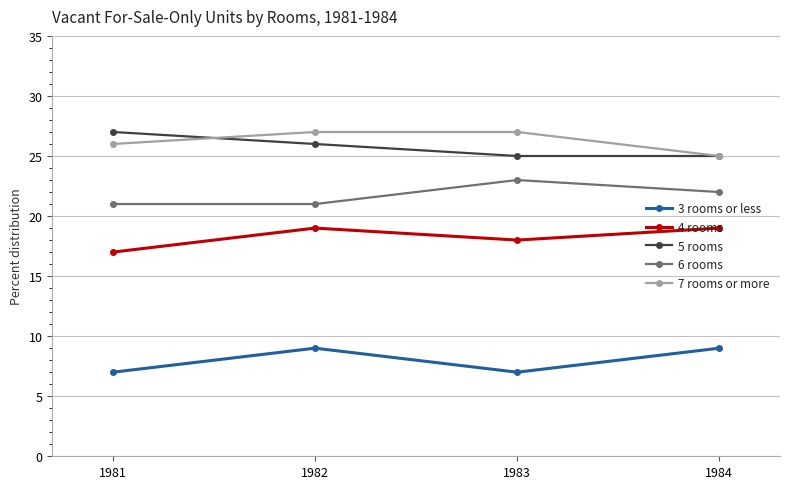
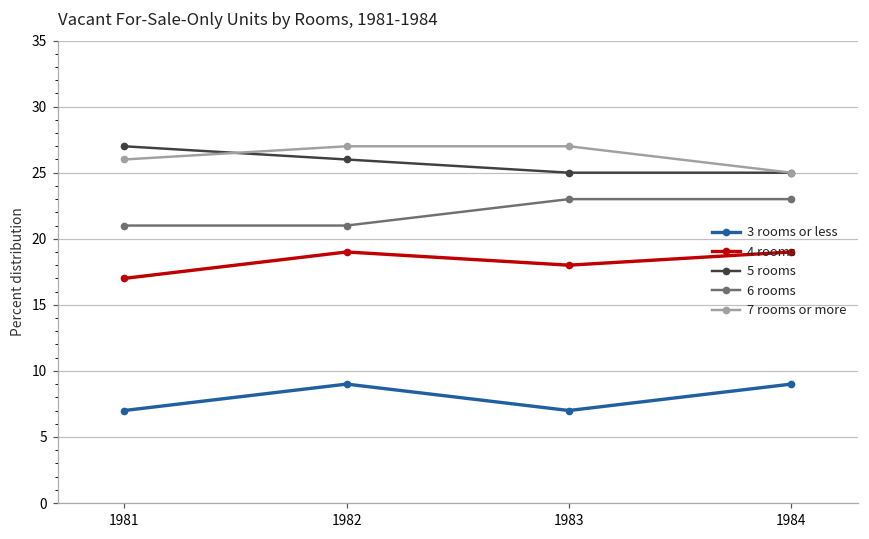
6 rooms, 1984: 22 -> 23
